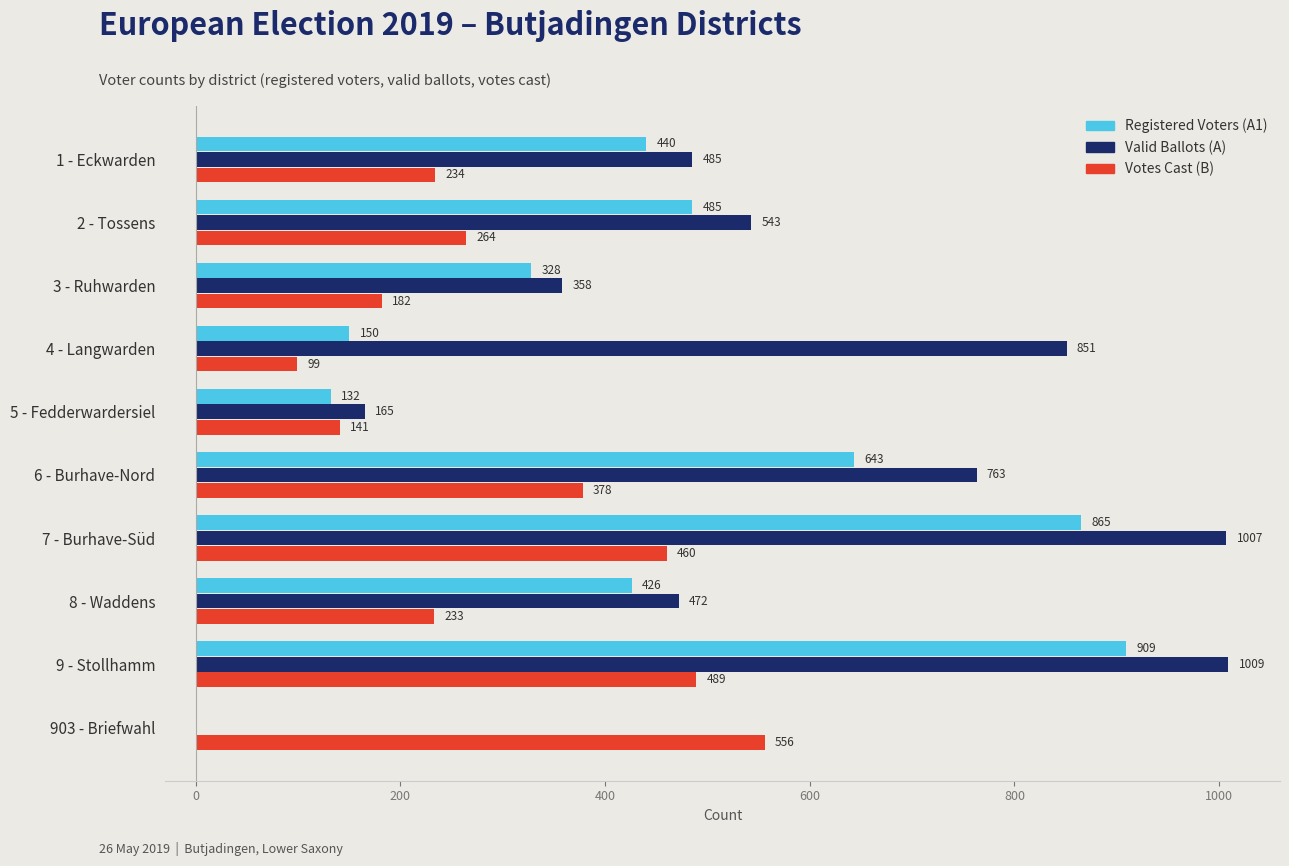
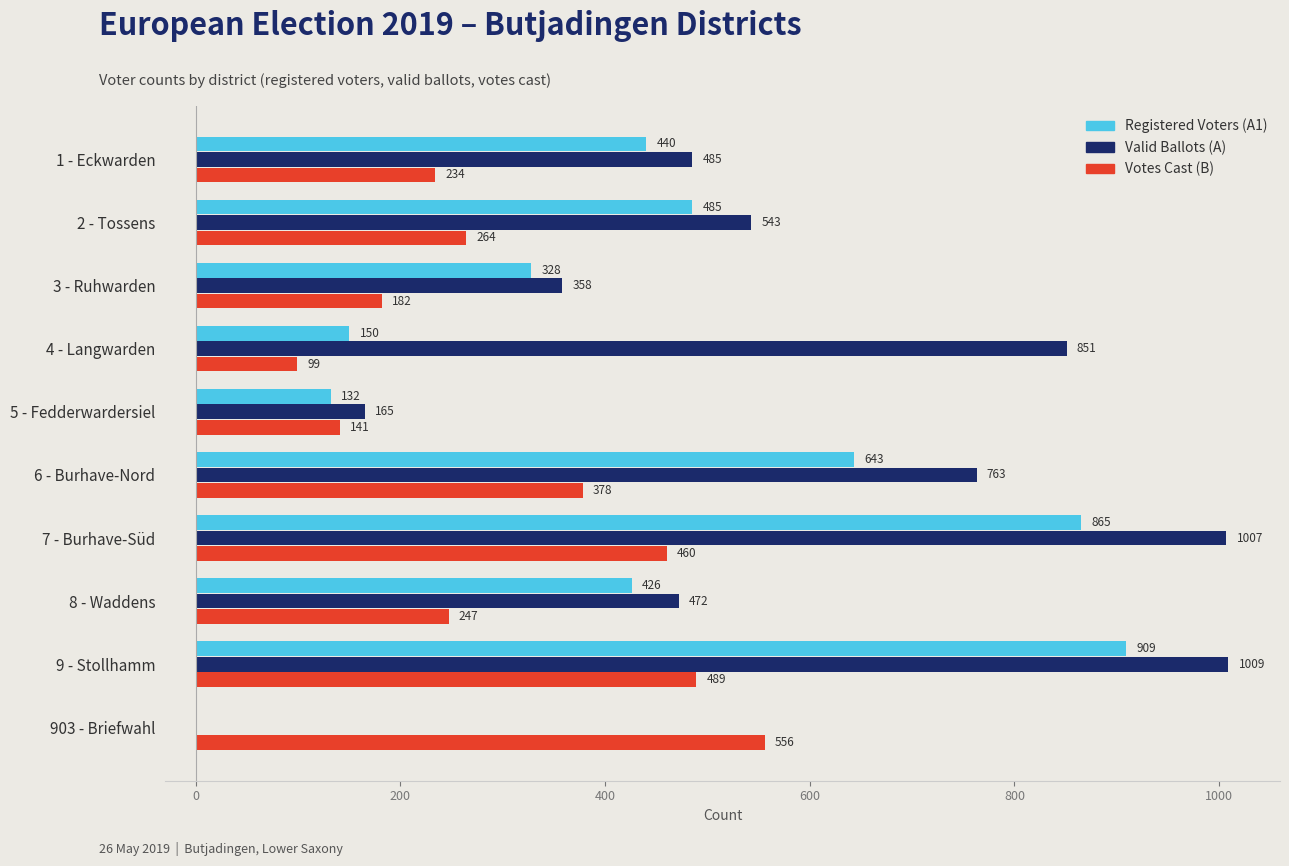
Votes Cast (B), 8 - Waddens: 233 -> 247
